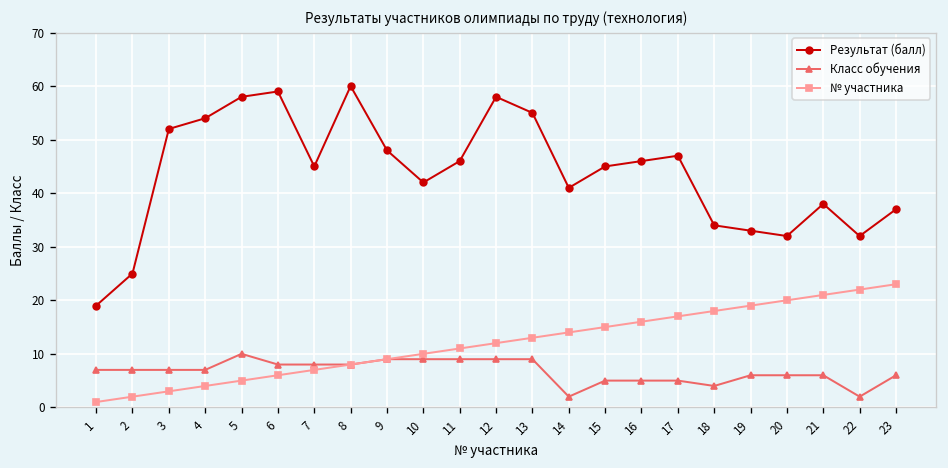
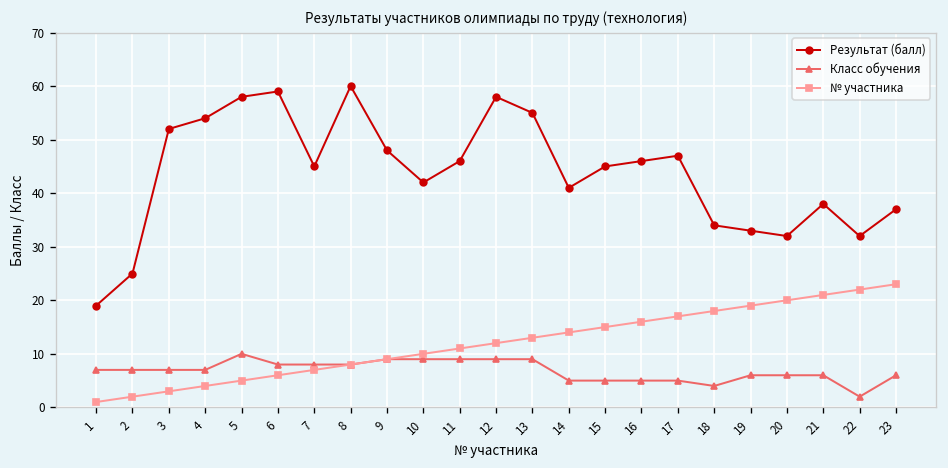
Класс обучения, 14: 2 -> 5
